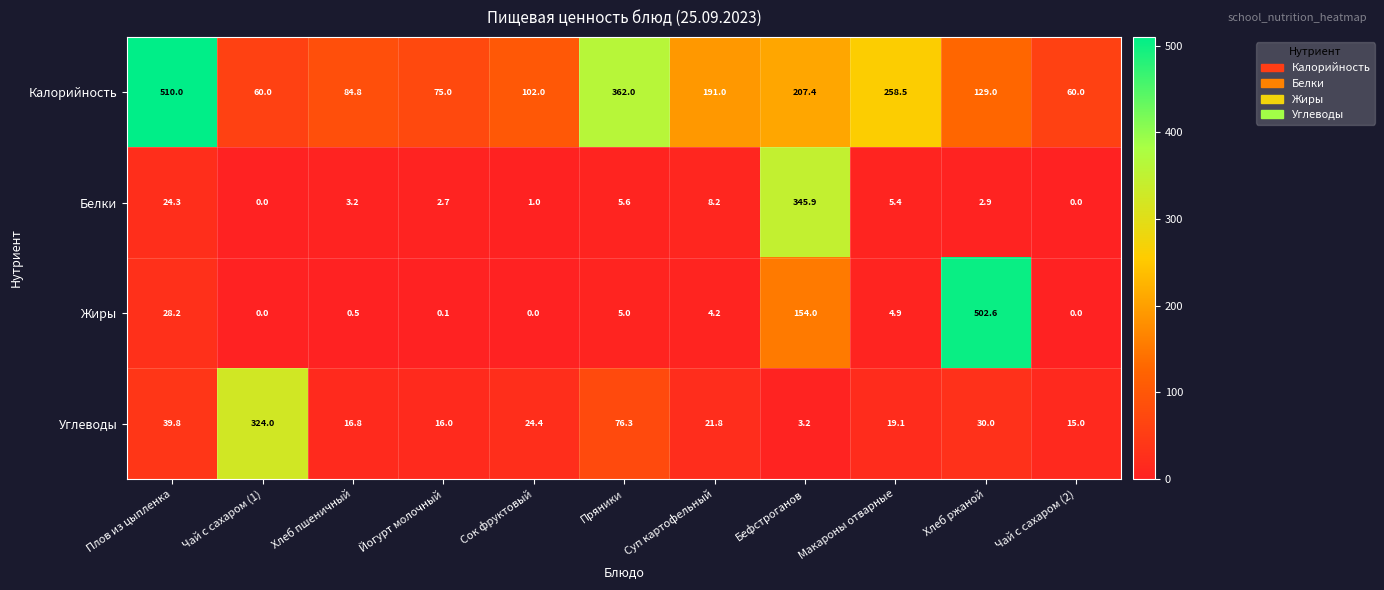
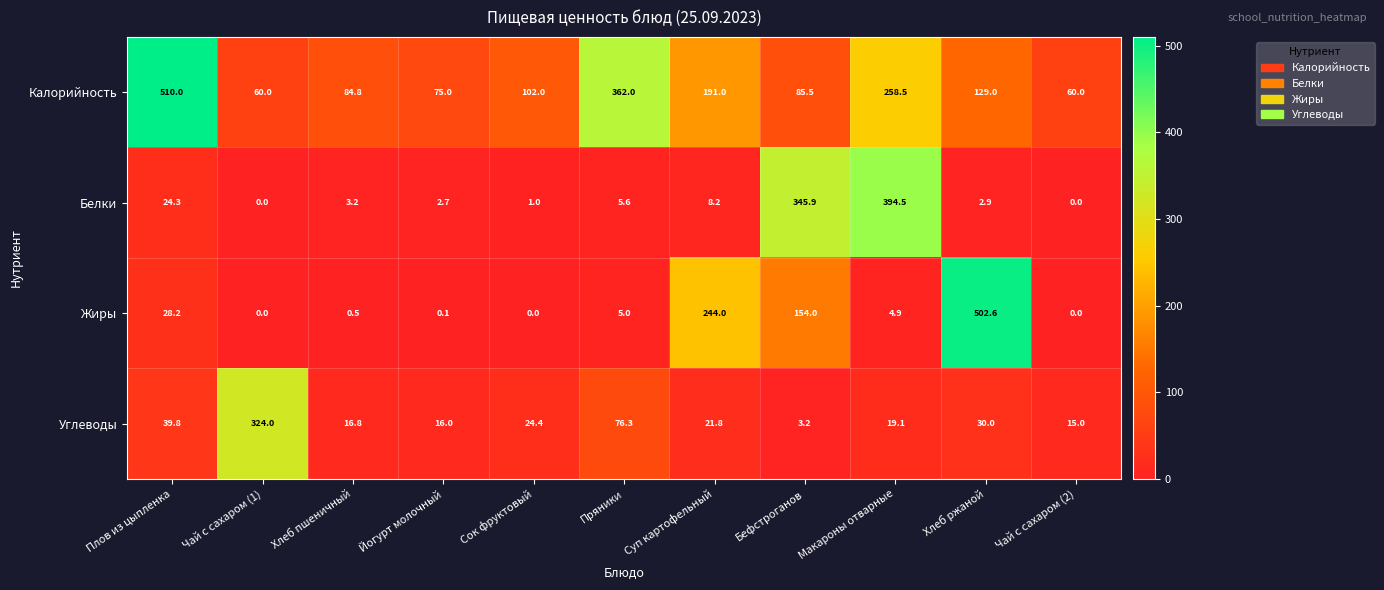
Калорийность, Бефстроганов: 207.4 -> 85.5
Белки, Макароны отварные: 5.4 -> 394.5
Жиры, Суп картофельный: 4.2 -> 244.0
